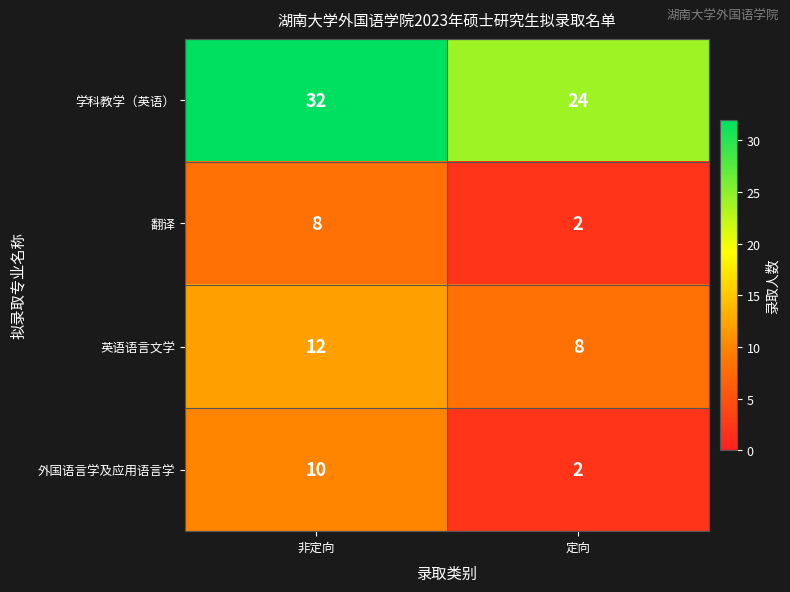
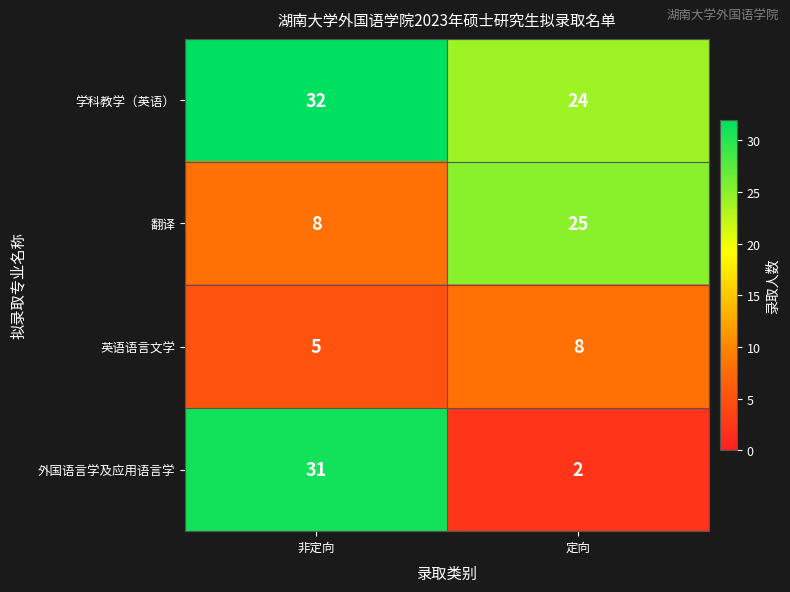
翻译, 定向: 2 -> 25
英语语言文学, 非定向: 12 -> 5
外国语言学及应用语言学, 非定向: 10 -> 31
